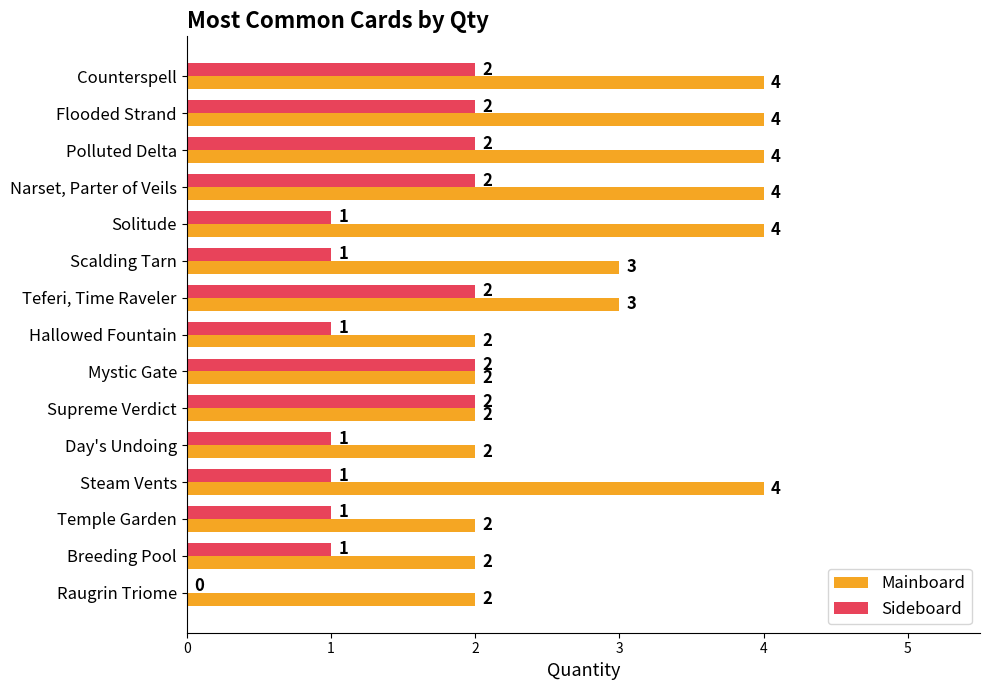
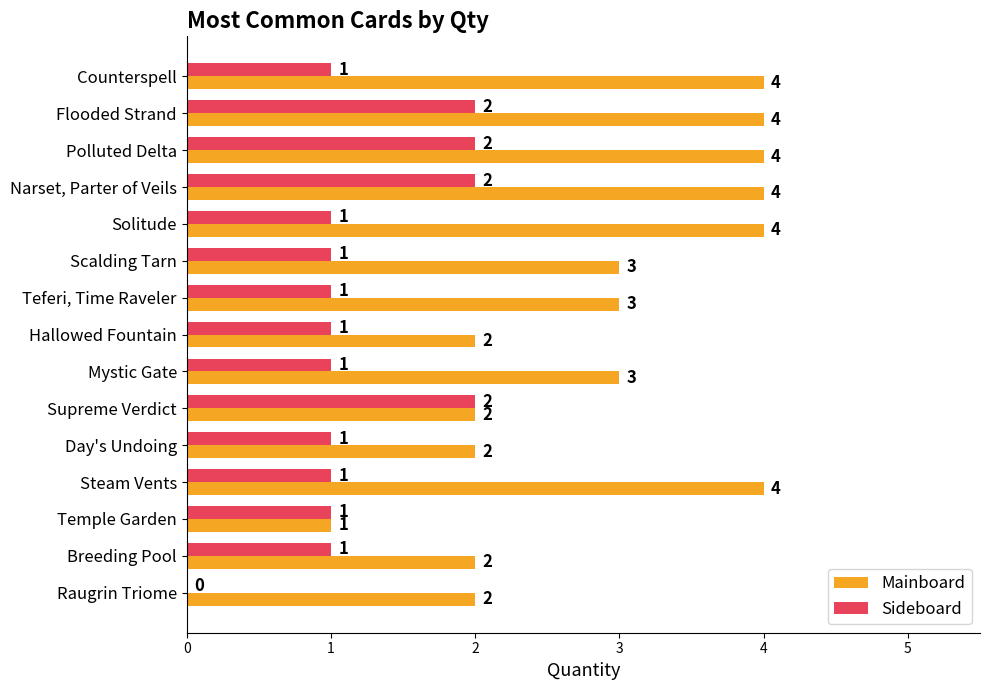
Sideboard, Counterspell: 2 -> 1
Sideboard, Teferi, Time Raveler: 2 -> 1
Sideboard, Mystic Gate: 2 -> 1
Mainboard, Mystic Gate: 2 -> 3
Mainboard, Temple Garden: 2 -> 1
